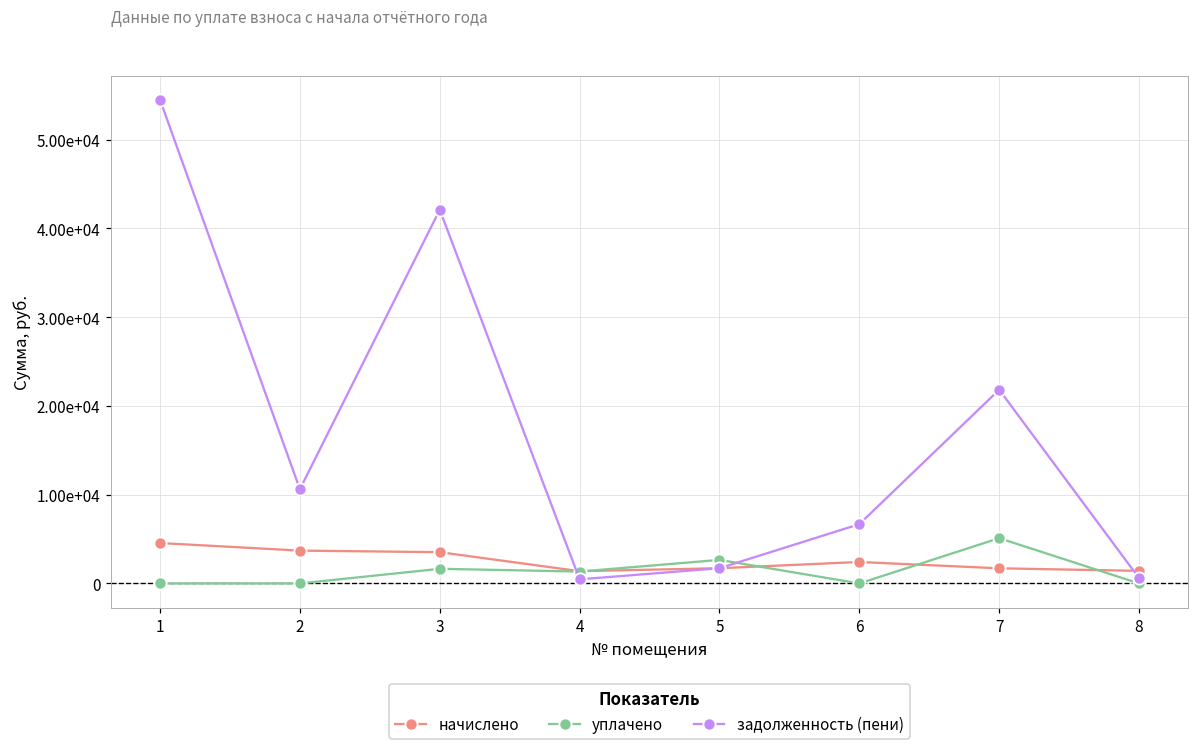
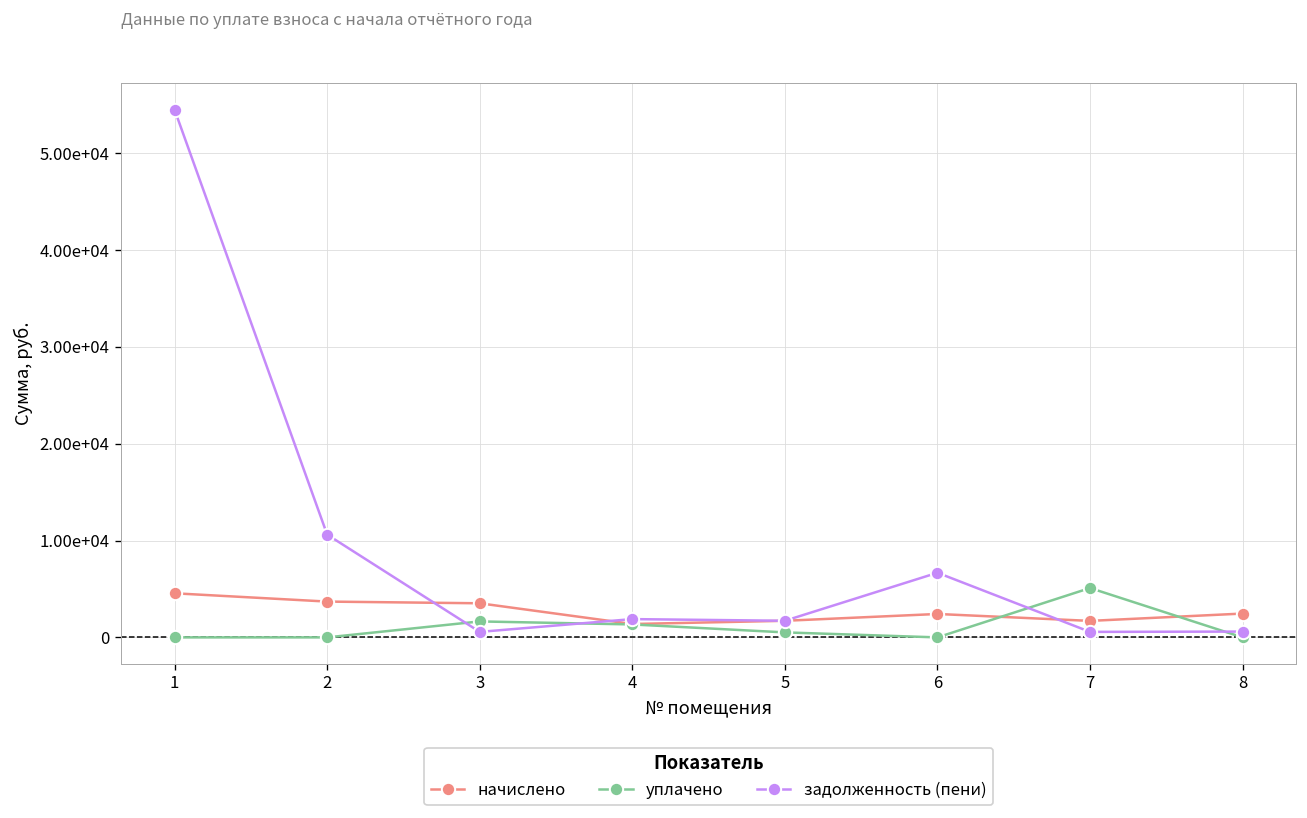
задолженность (пени), 3: 42000 -> 1000
задолженность (пени), 4: 0 -> 2000
уплачено, 5: 3000 -> 1000
задолженность (пени), 7: 22000 -> 1000
начислено, 8: 1000 -> 2000
